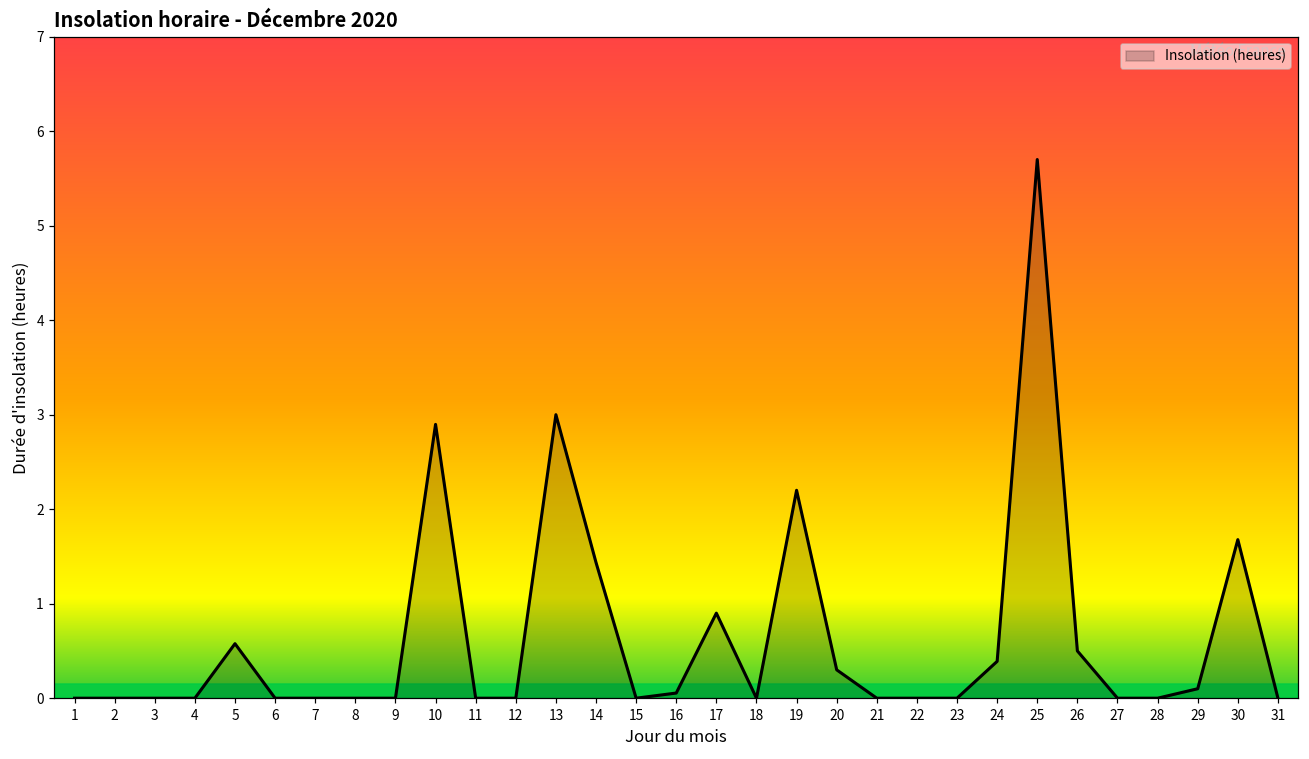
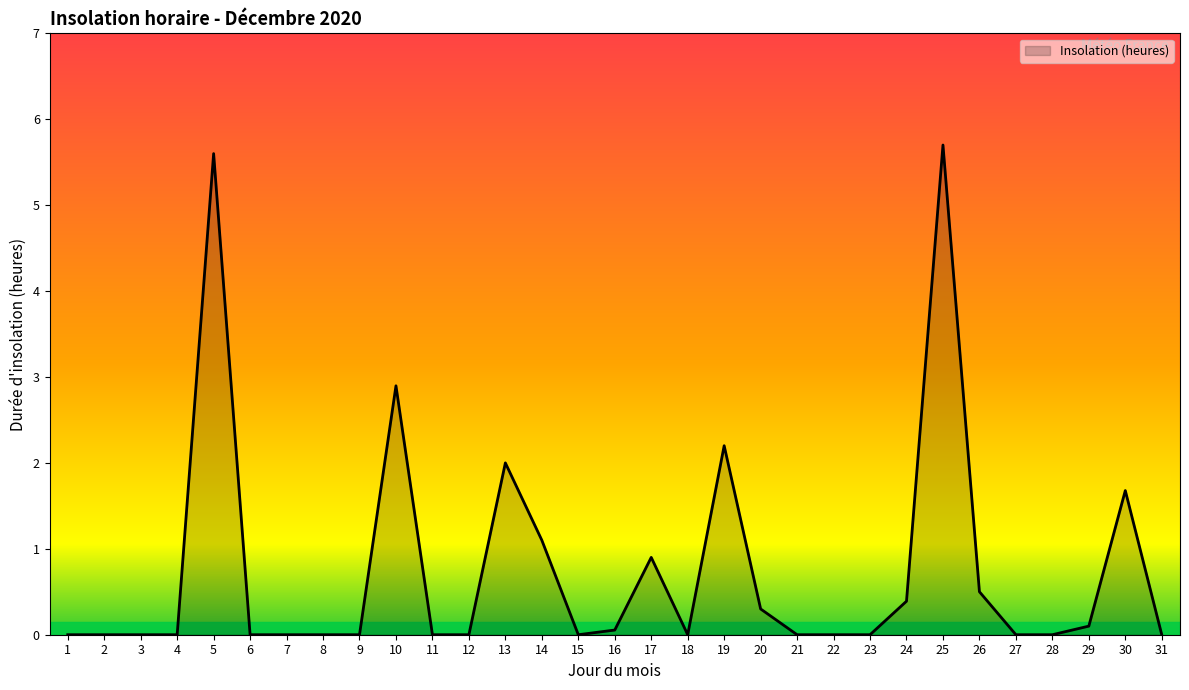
5: 0.6 -> 5.6
13: 3 -> 2
14: 1.4 -> 1.1
